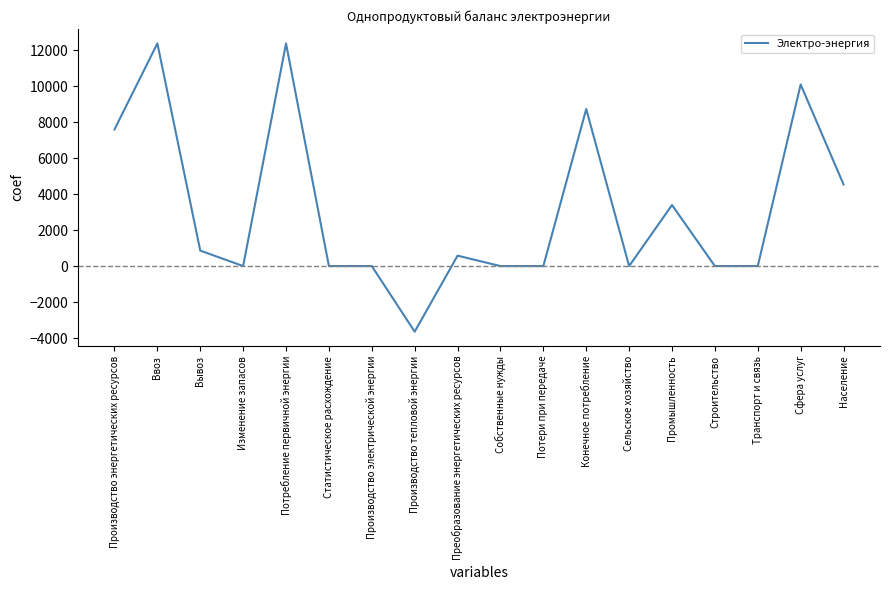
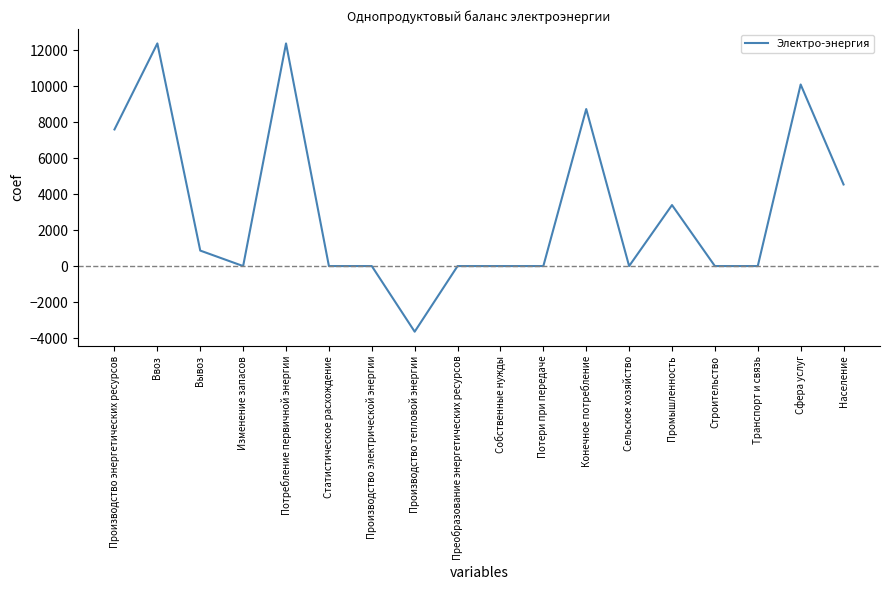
Преобразование энергетических ресурсов: 600 -> 0
